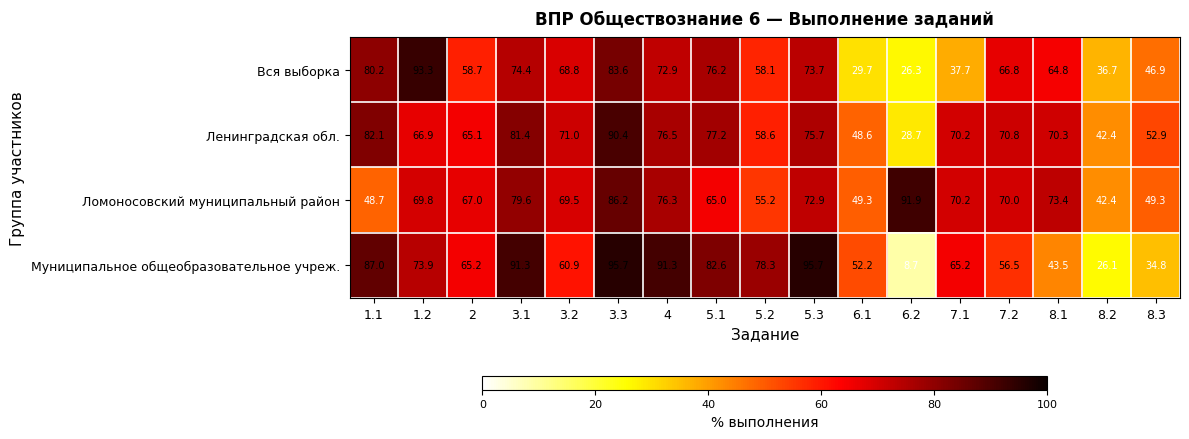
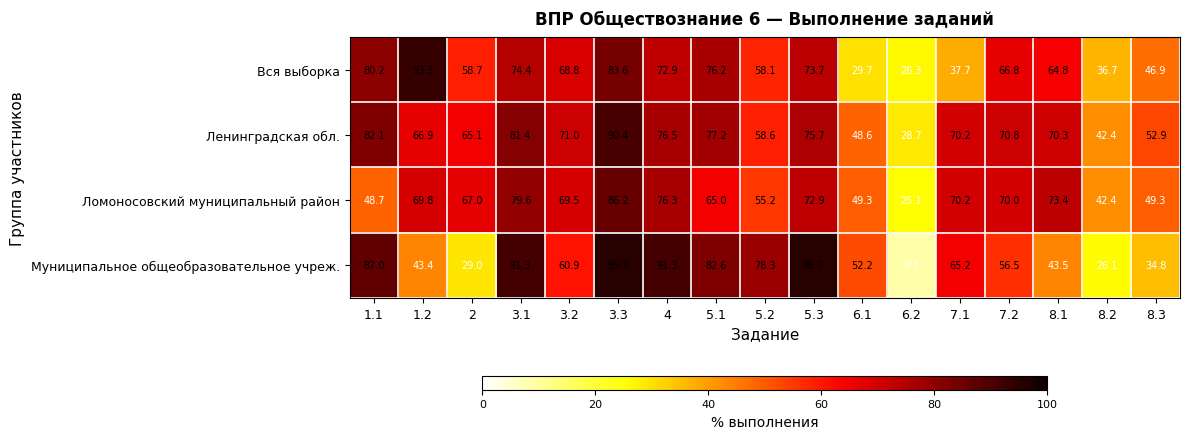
Ломоносовский муниципальный район, 6.2: 91.9 -> 25.1
Муниципальное общеобразовательное учреж., 1.2: 73.9 -> 43.4
Муниципальное общеобразовательное учреж., 2: 65.2 -> 29.0
